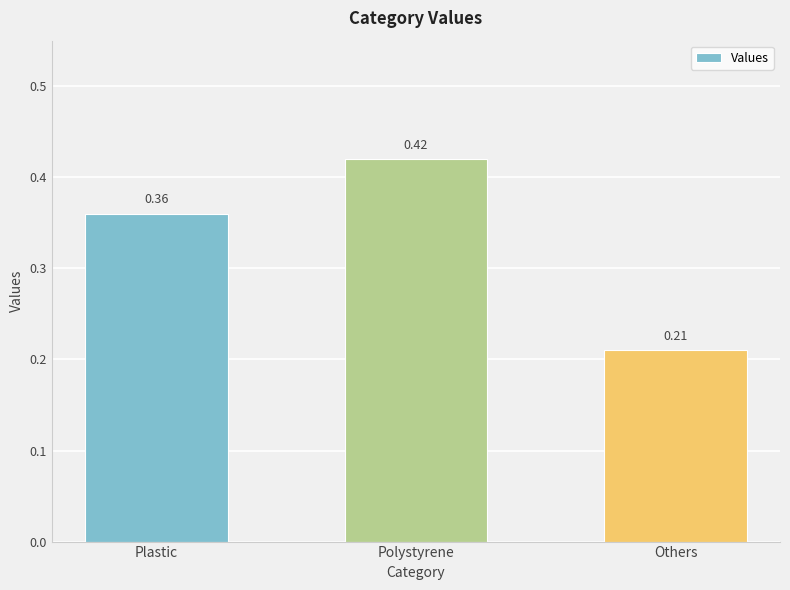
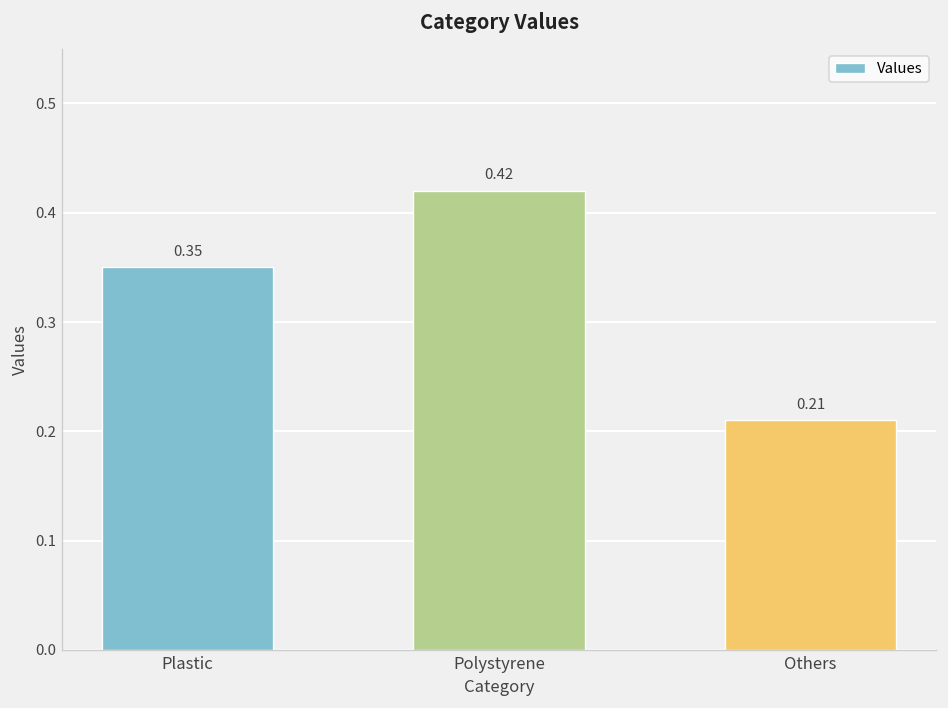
Plastic: 0.36 -> 0.35
